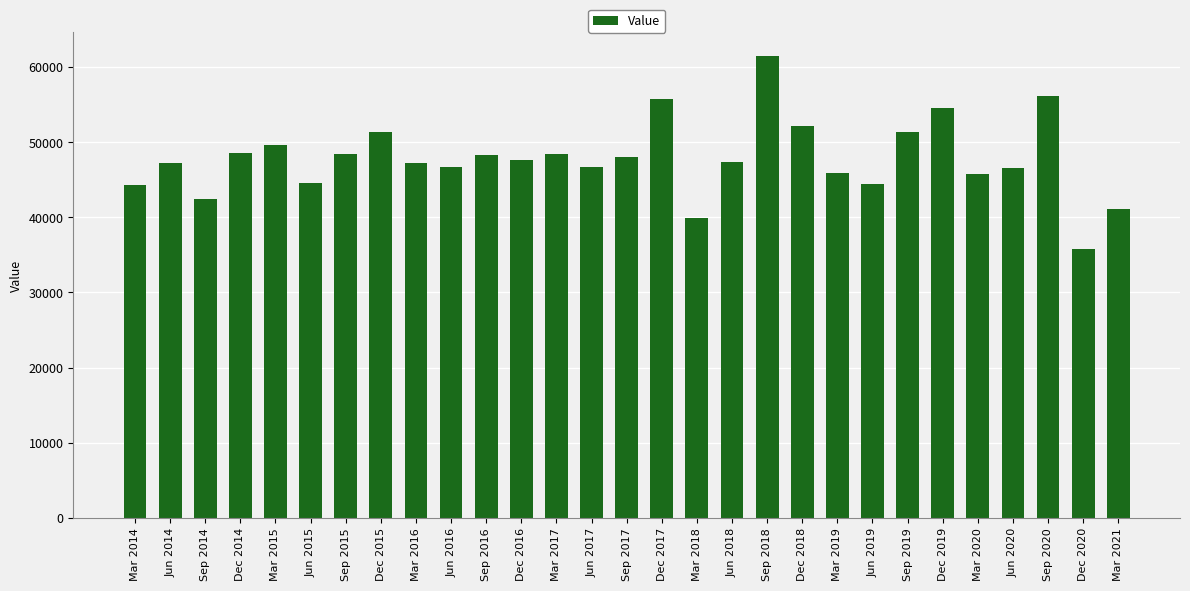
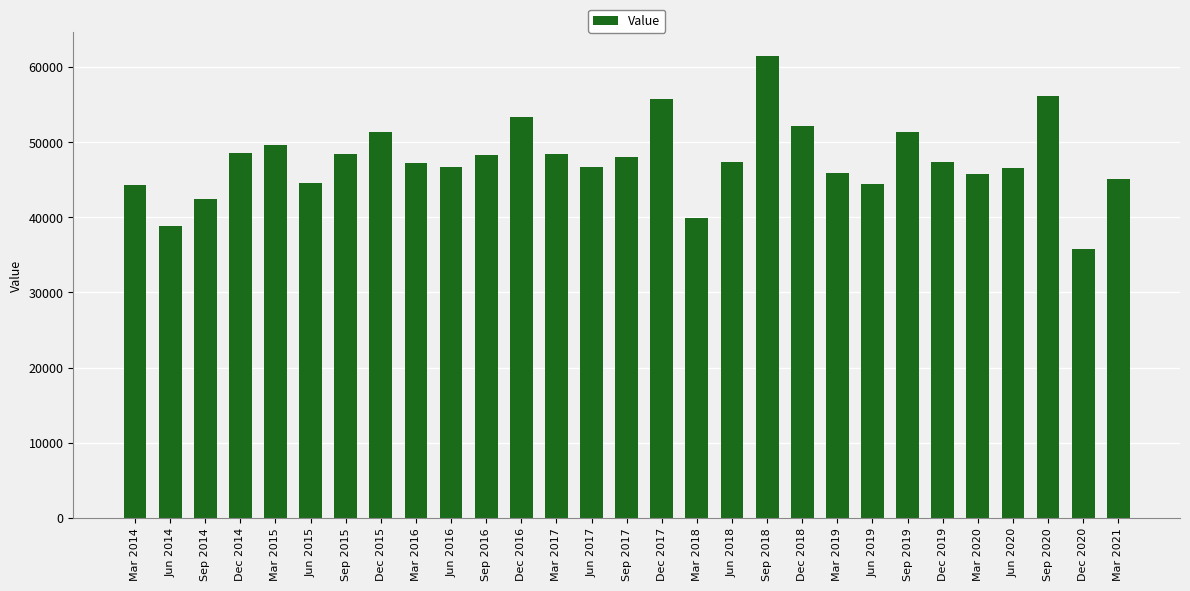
Jun 2014: 47000 -> 39000
Dec 2016: 48000 -> 53000
Dec 2019: 55000 -> 47000
Mar 2021: 41000 -> 45000
